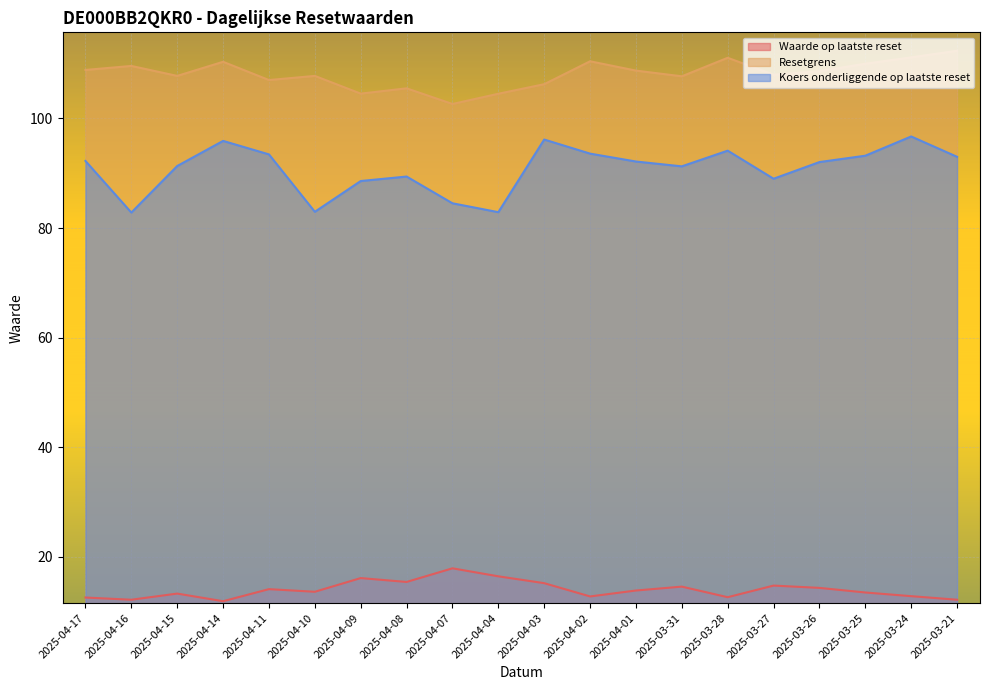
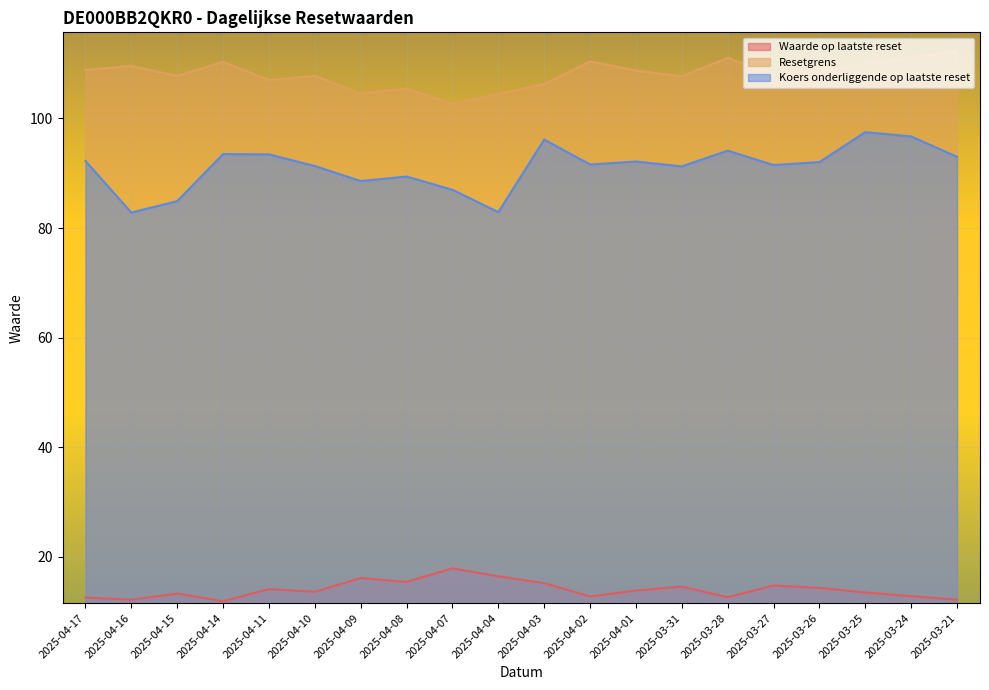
Koers onderliggende op laatste reset, 2025-04-15: 91 -> 85
Koers onderliggende op laatste reset, 2025-04-14: 96 -> 94
Koers onderliggende op laatste reset, 2025-04-10: 83 -> 91
Koers onderliggende op laatste reset, 2025-04-07: 85 -> 87
Koers onderliggende op laatste reset, 2025-04-02: 94 -> 92
Koers onderliggende op laatste reset, 2025-03-27: 89 -> 92
Koers onderliggende op laatste reset, 2025-03-25: 93 -> 98
